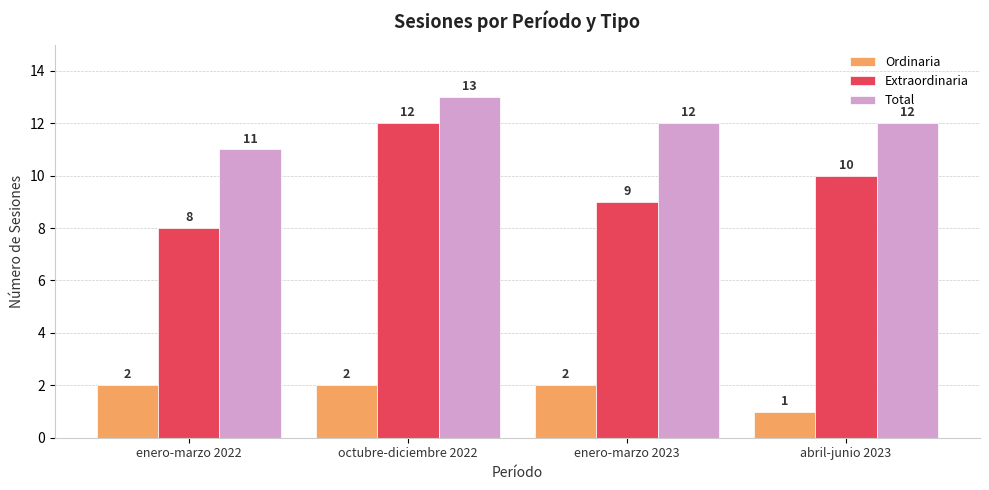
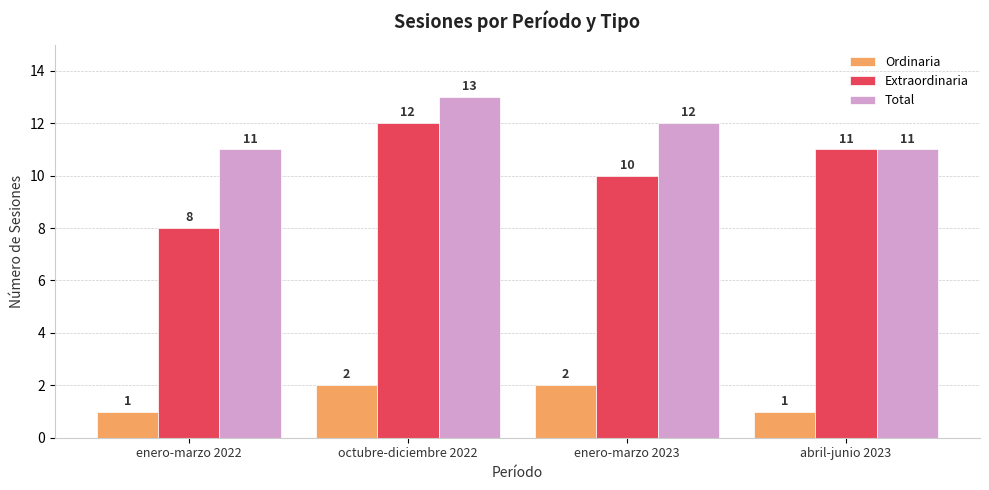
Ordinaria, enero-marzo 2022: 2 -> 1
Extraordinaria, enero-marzo 2023: 9 -> 10
Extraordinaria, abril-junio 2023: 10 -> 11
Total, abril-junio 2023: 12 -> 11
